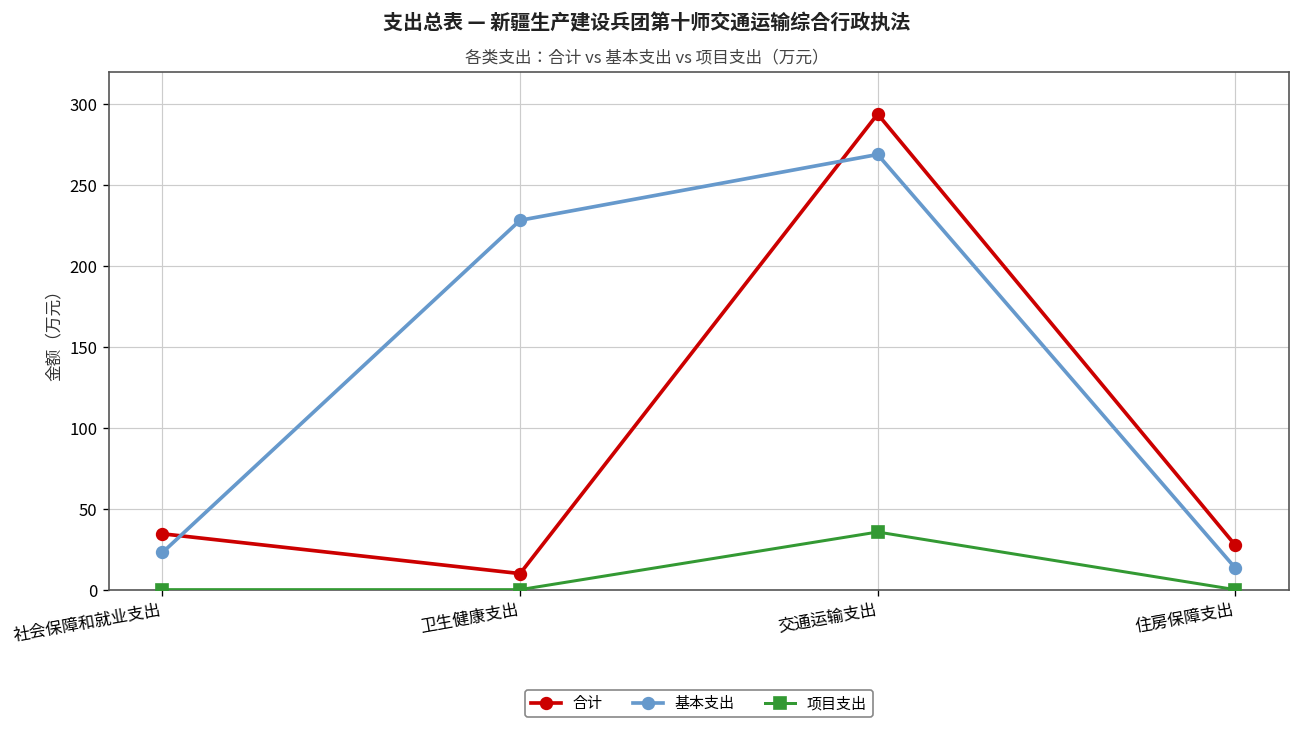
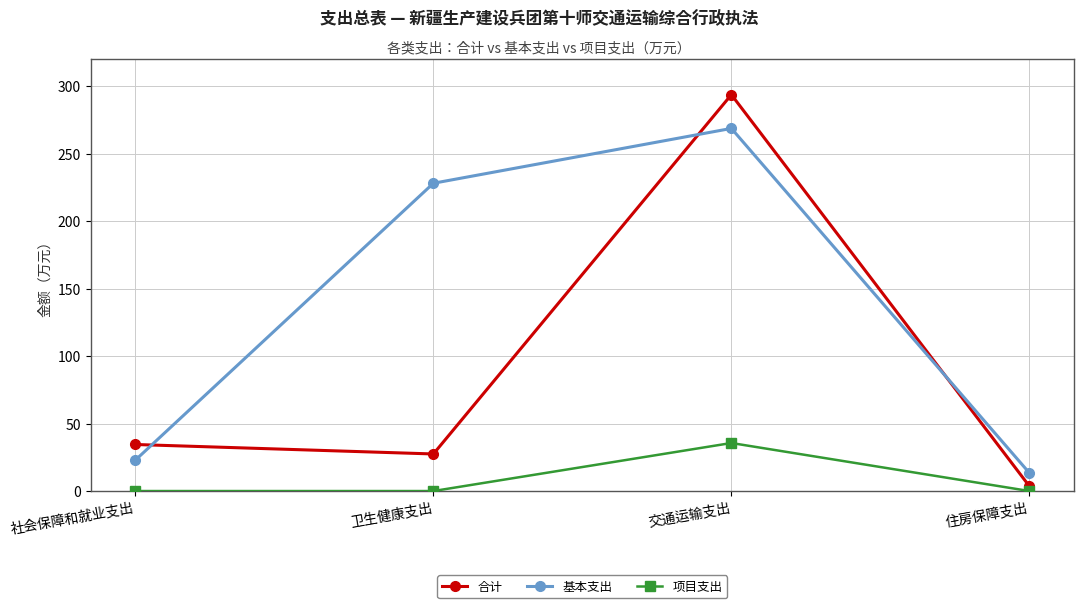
合计, 卫生健康支出: 10 -> 27
合计, 住房保障支出: 27 -> 4
